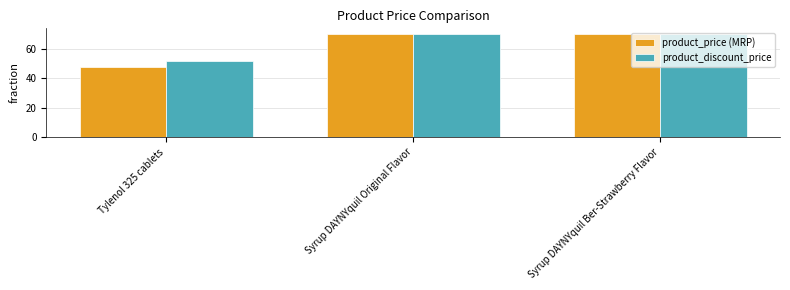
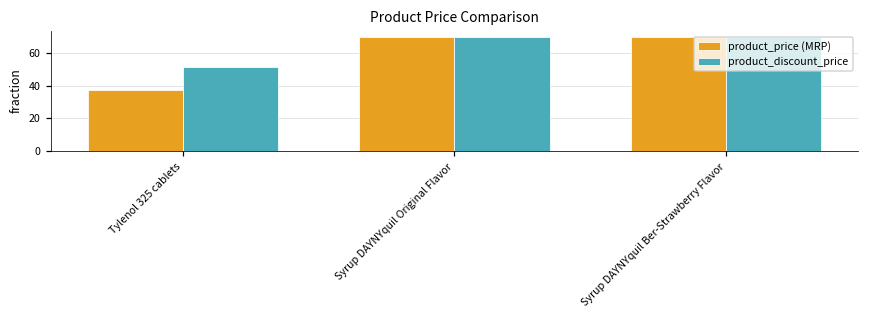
product_price (MRP), Tylenol 325 cablets: 47 -> 38
